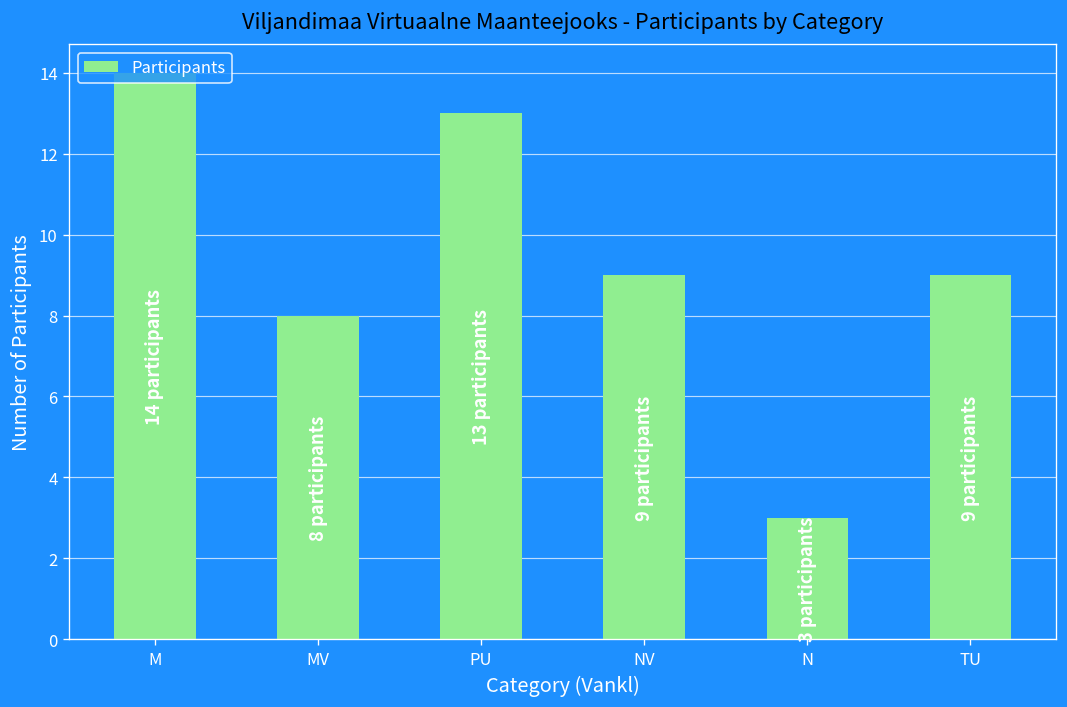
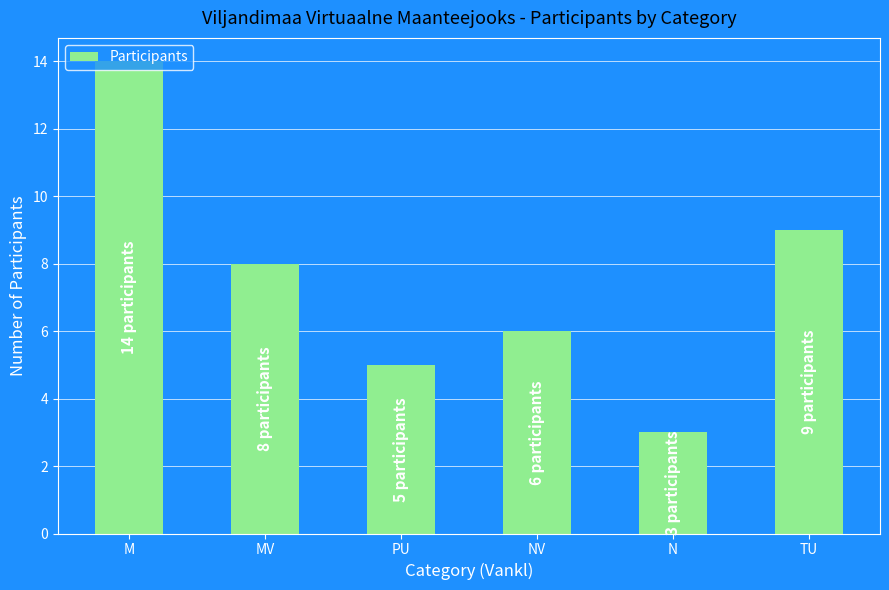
PU: 13 -> 5
NV: 9 -> 6
